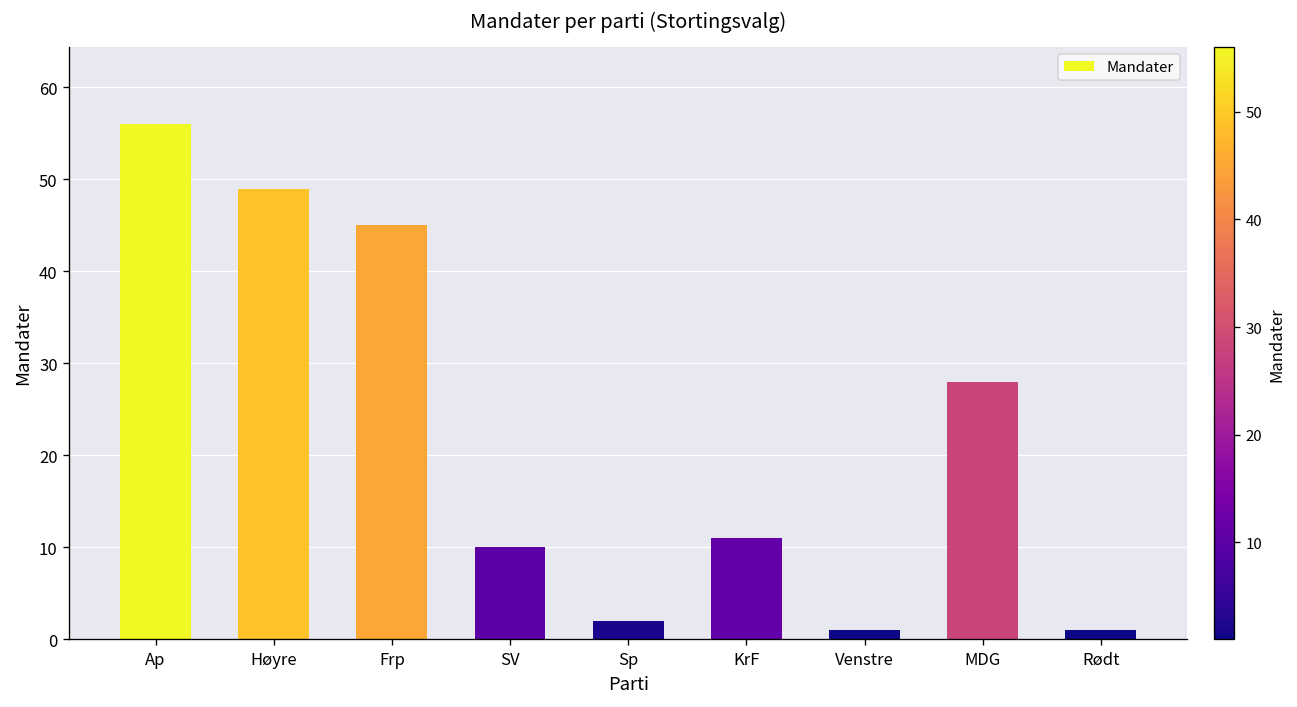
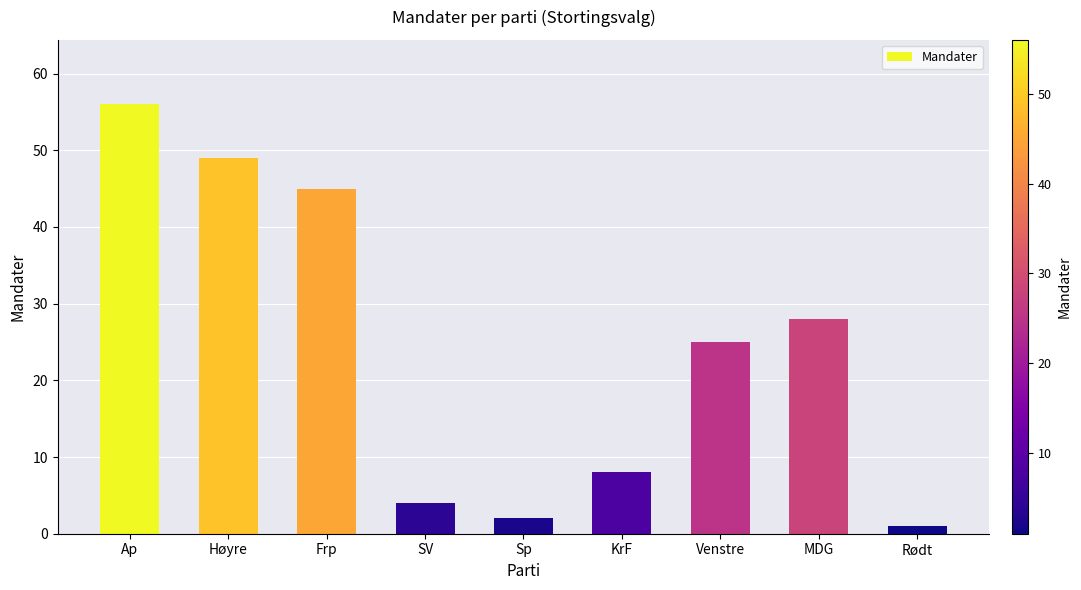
SV: 10 -> 4
KrF: 11 -> 8
Venstre: 1 -> 25
